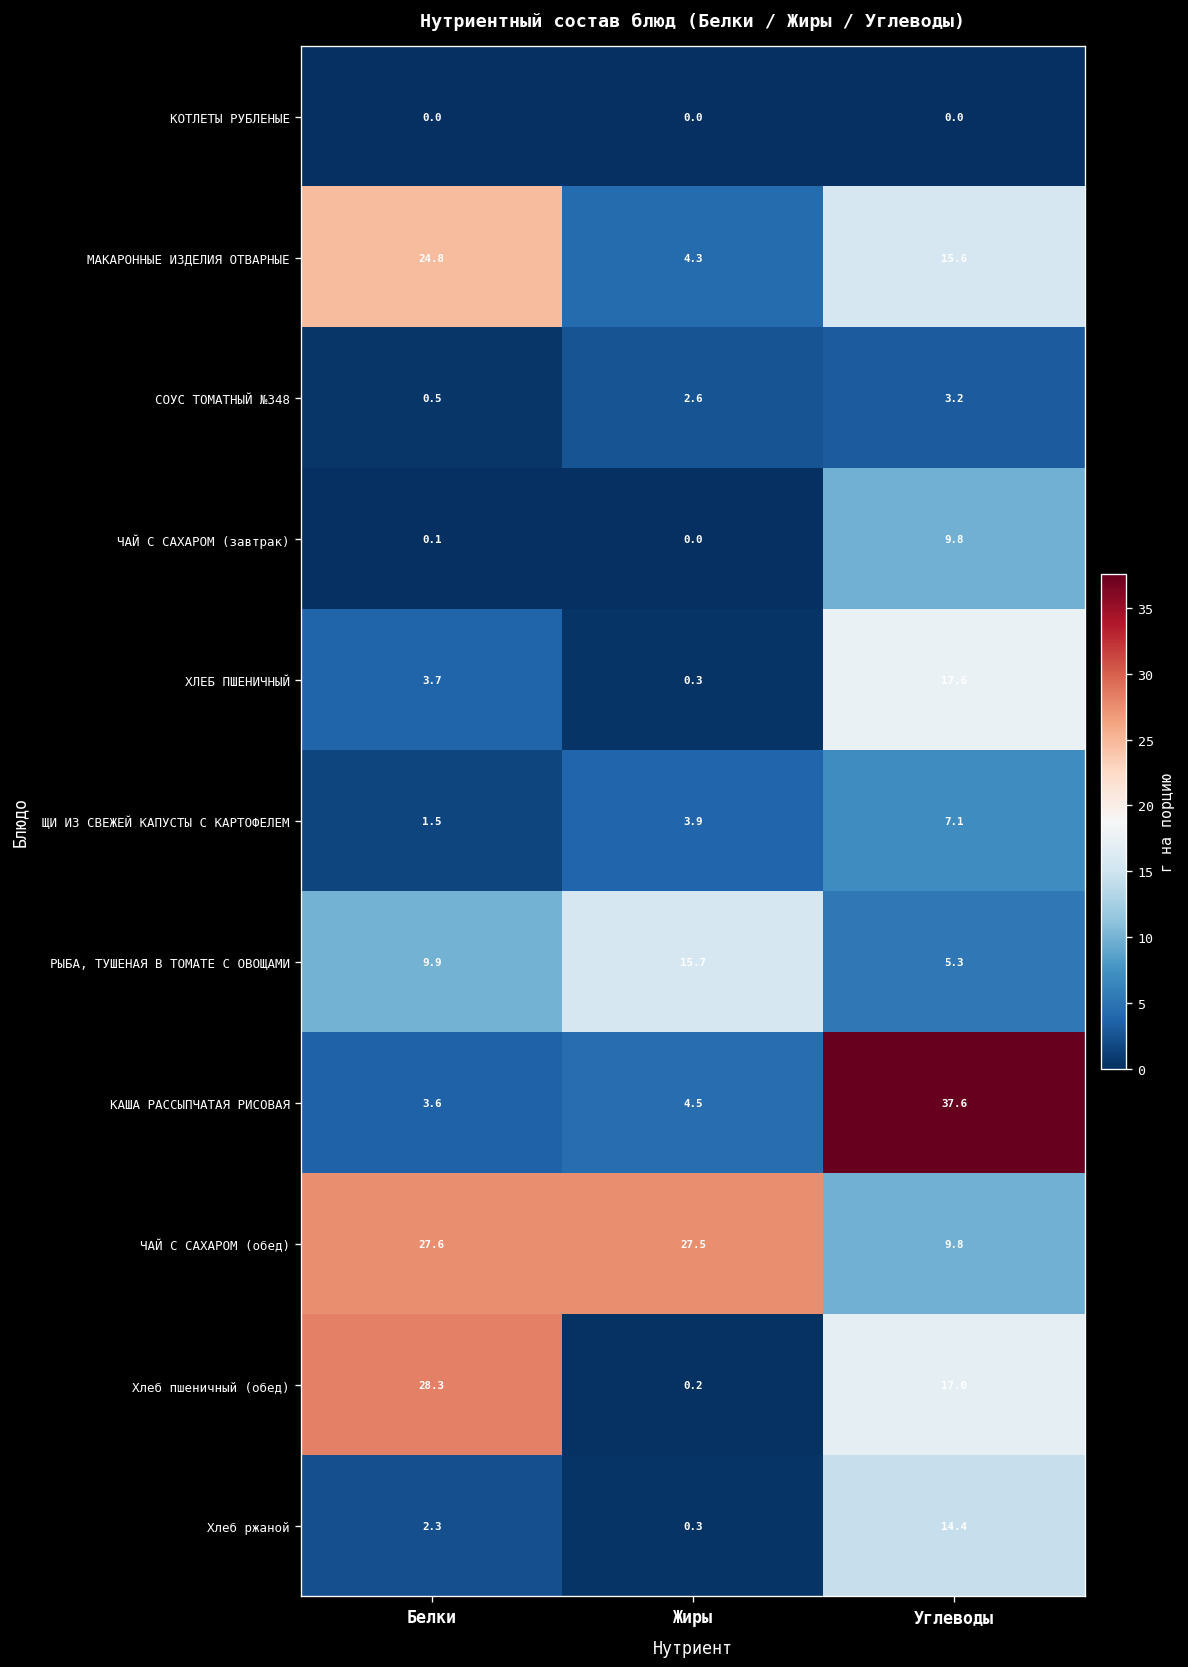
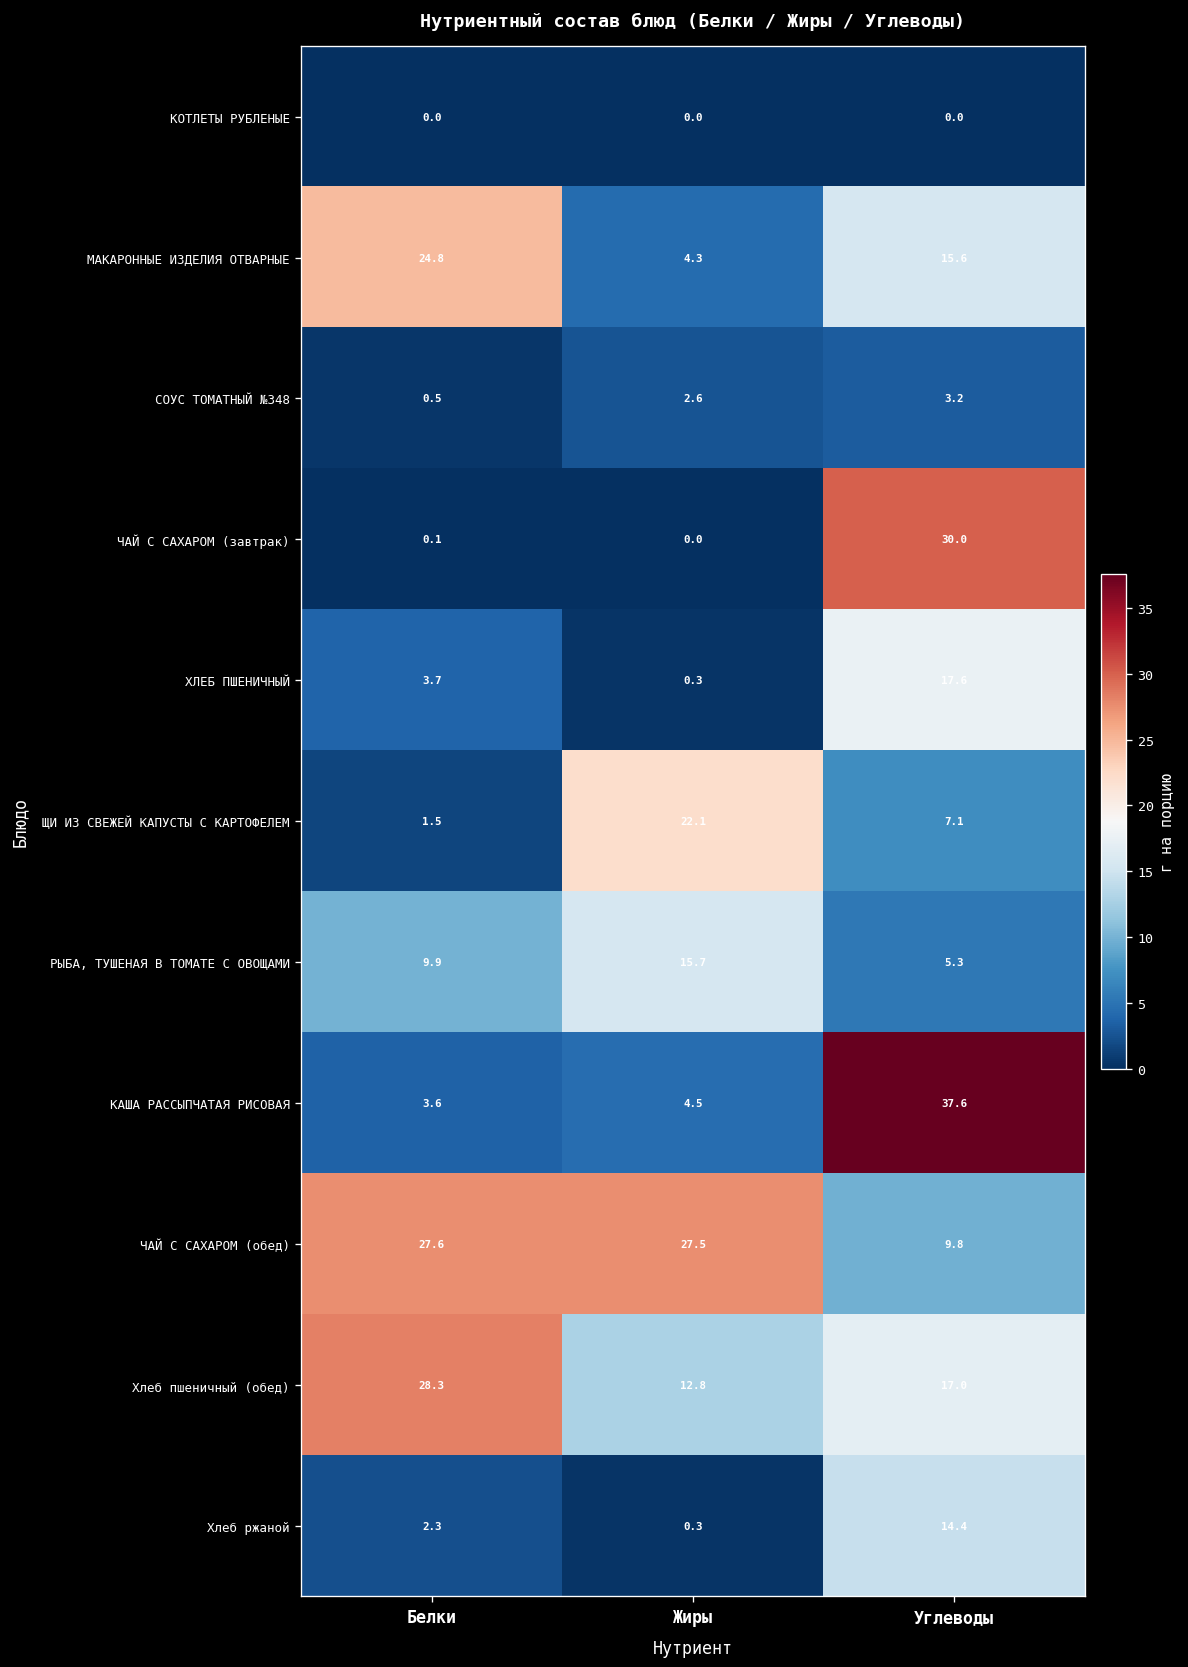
ЧАЙ С САХАРОМ (завтрак), Углеводы: 9.8 -> 30.0
ЩИ ИЗ СВЕЖЕЙ КАПУСТЫ С КАРТОФЕЛЕМ, Жиры: 3.9 -> 22.1
Хлеб пшеничный (обед), Жиры: 0.2 -> 12.8
